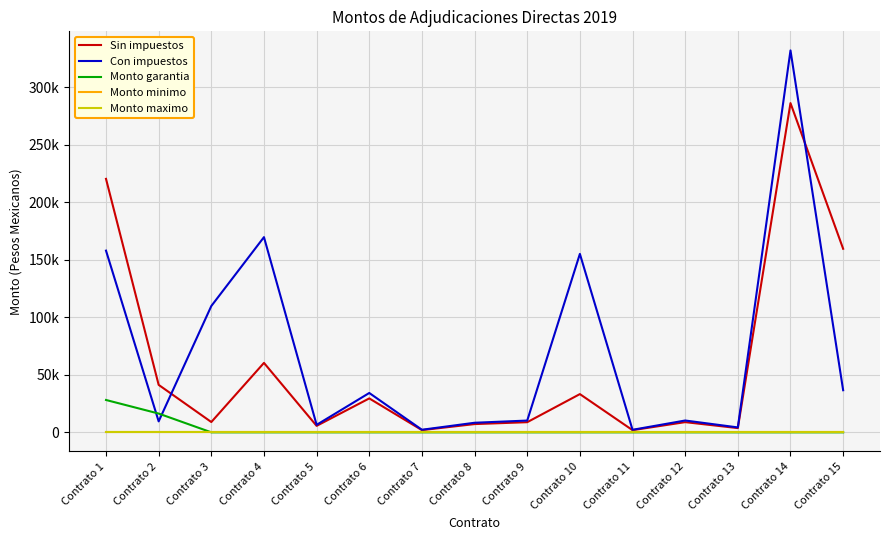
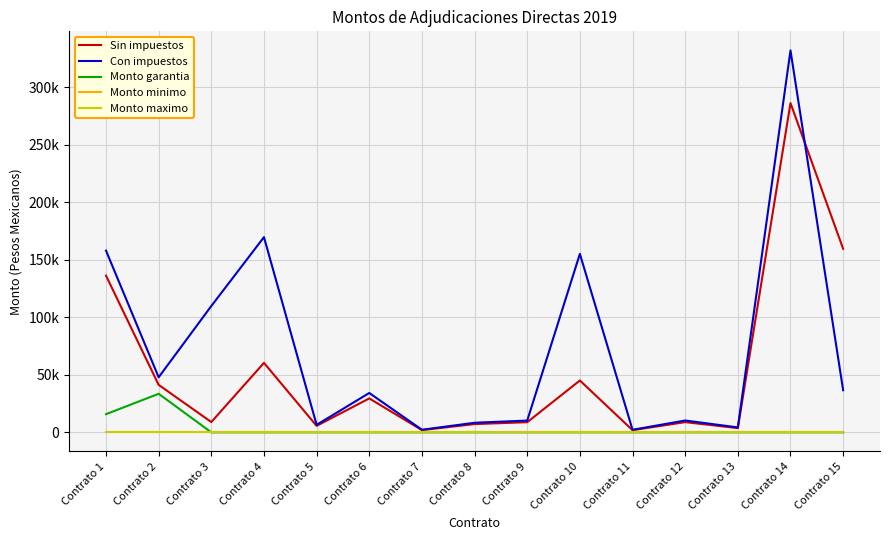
Sin impuestos, Contrato 1: 220000 -> 136000
Monto garantia, Contrato 1: 28000 -> 16000
Con impuestos, Contrato 2: 10000 -> 48000
Monto garantia, Contrato 2: 16000 -> 33000
Sin impuestos, Contrato 10: 33000 -> 45000
